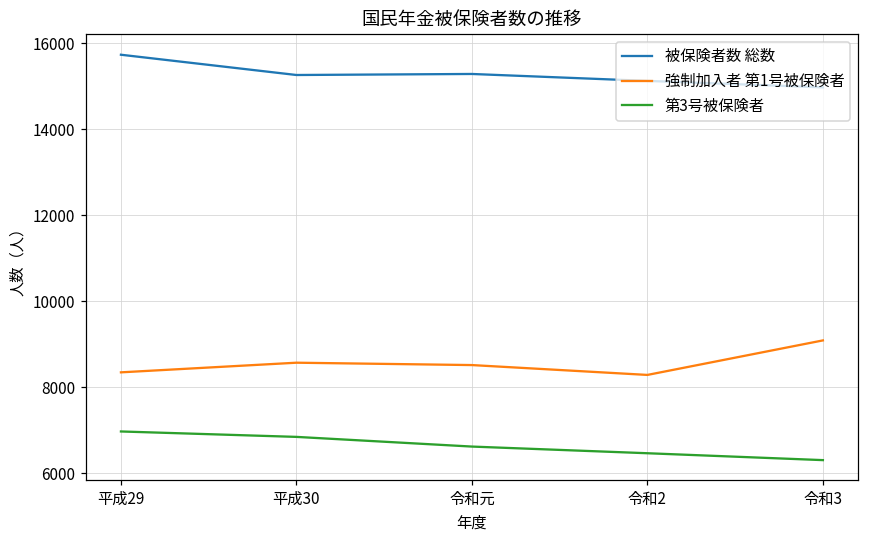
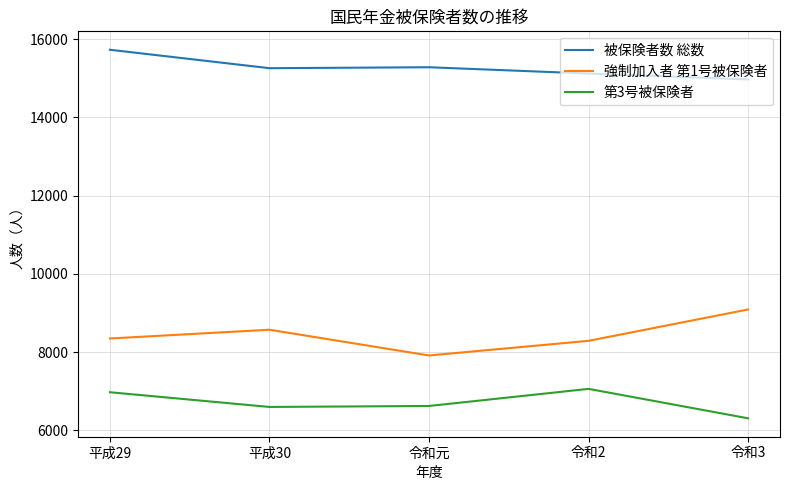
第3号被保険者, 平成30: 6800 -> 6600
強制加入者 第1号被保険者, 令和元: 8500 -> 7900
第3号被保険者, 令和2: 6500 -> 7100
